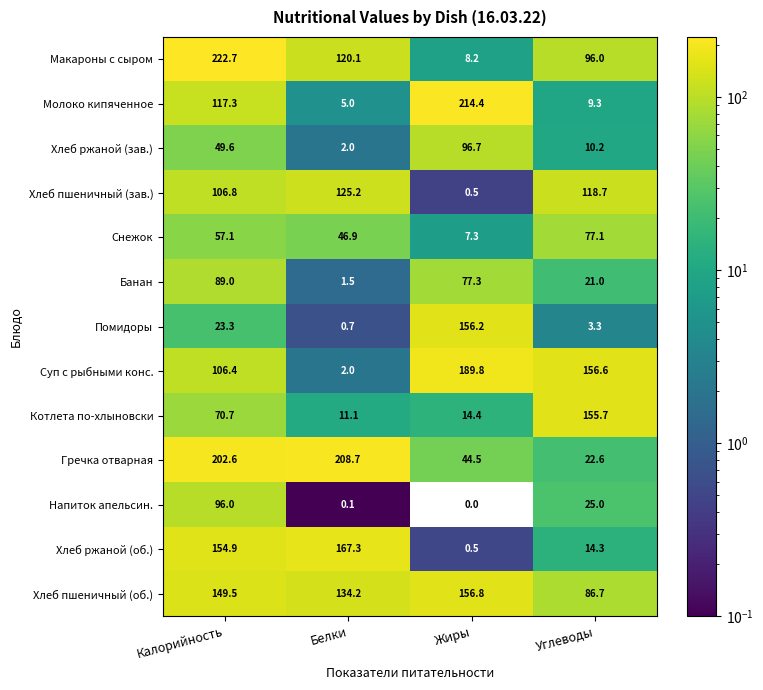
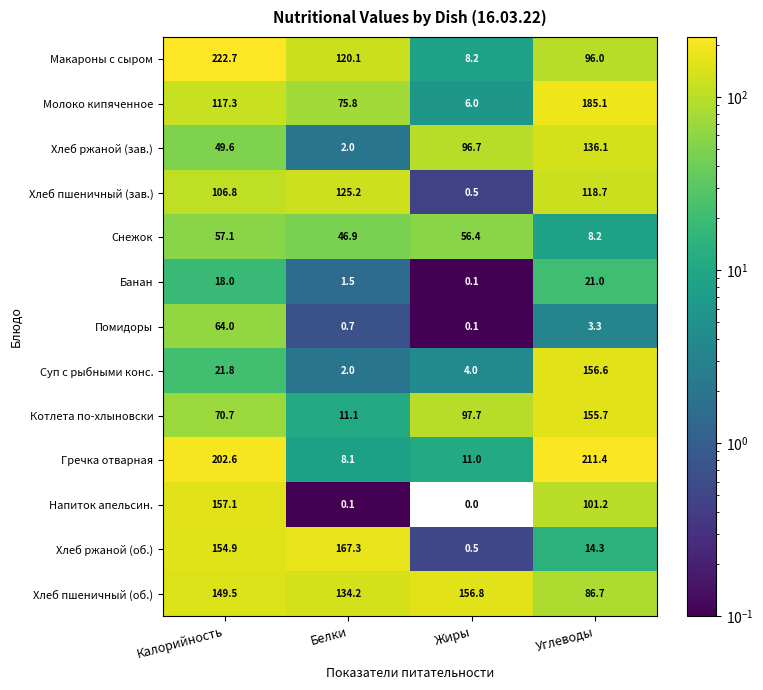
Молоко кипяченное, Белки: 5.0 -> 75.8
Молоко кипяченное, Жиры: 214.4 -> 6.0
Молоко кипяченное, Углеводы: 9.3 -> 185.1
Хлеб ржаной (зав.), Углеводы: 10.2 -> 136.1
Снежок, Жиры: 7.3 -> 56.4
Снежок, Углеводы: 77.1 -> 8.2
Банан, Калорийность: 89.0 -> 18.0
Банан, Жиры: 77.3 -> 0.1
Помидоры, Калорийность: 23.3 -> 64.0
Помидоры, Жиры: 156.2 -> 0.1
Суп с рыбными конс., Калорийность: 106.4 -> 21.8
Суп с рыбными конс., Жиры: 189.8 -> 4.0
Котлета по-хлыновски, Жиры: 14.4 -> 97.7
Гречка отварная, Белки: 208.7 -> 8.1
Гречка отварная, Жиры: 44.5 -> 11.0
Гречка отварная, Углеводы: 22.6 -> 211.4
Напиток апельсин., Калорийность: 96.0 -> 157.1
Напиток апельсин., Углеводы: 25.0 -> 101.2
